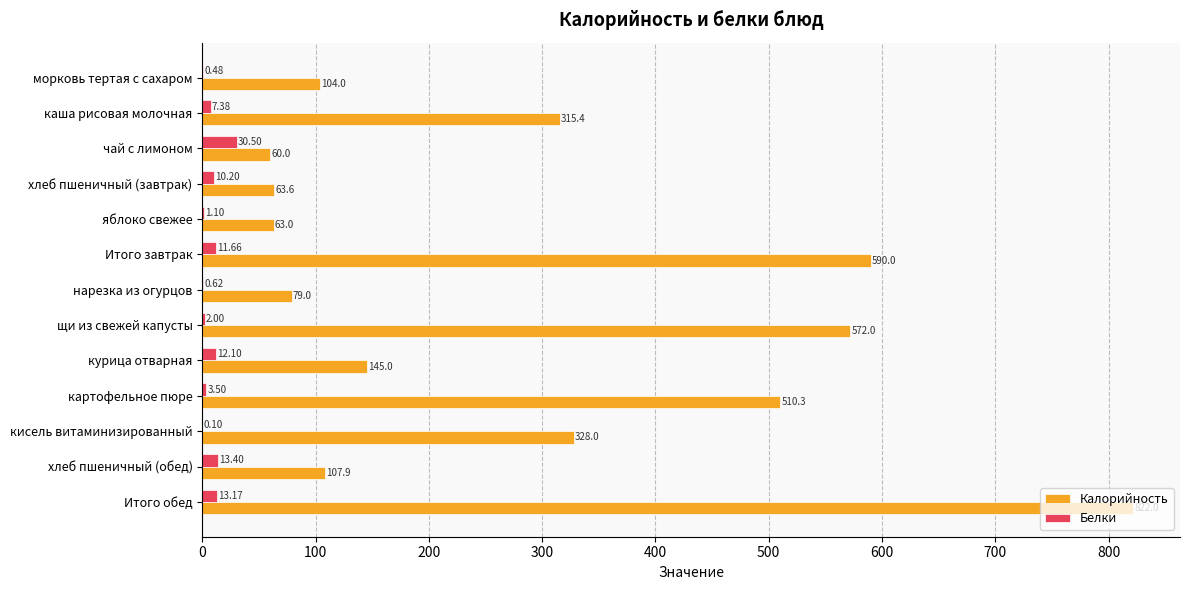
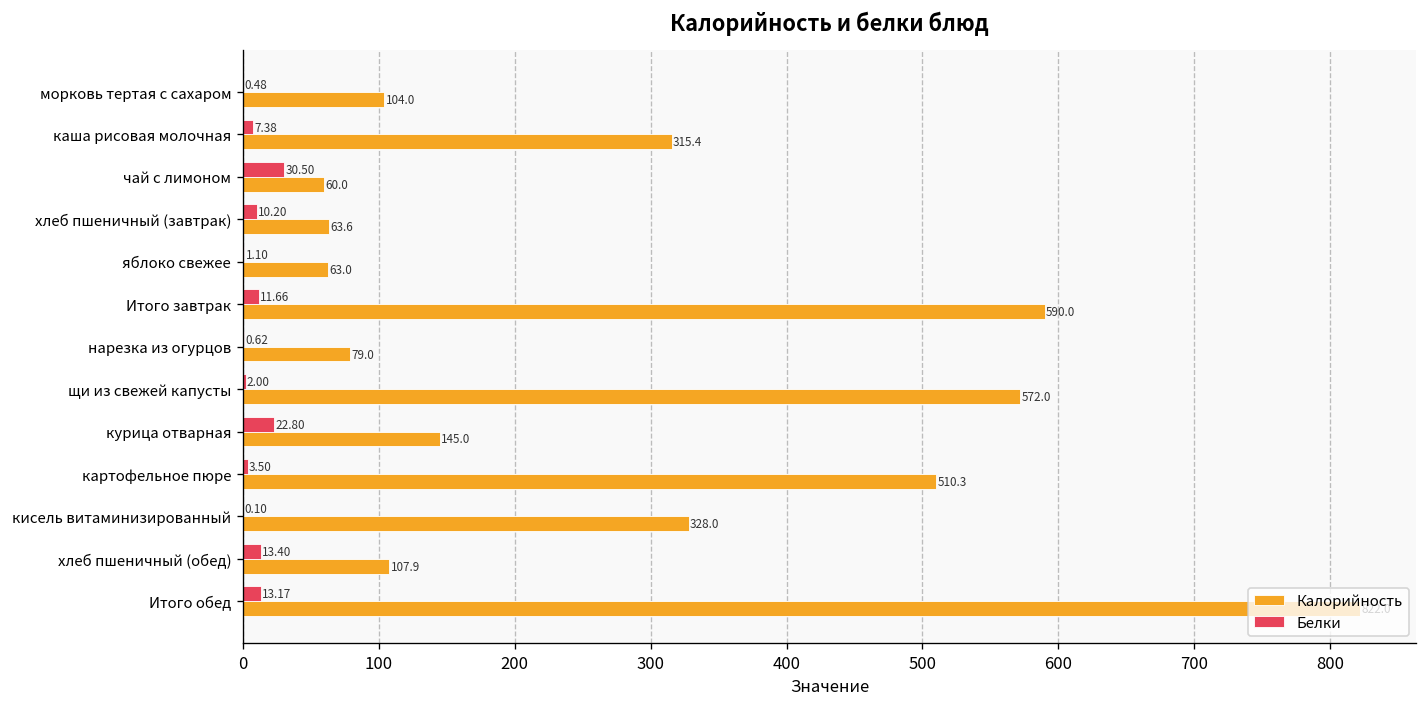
Белки, курица отварная: 12.10 -> 22.80
